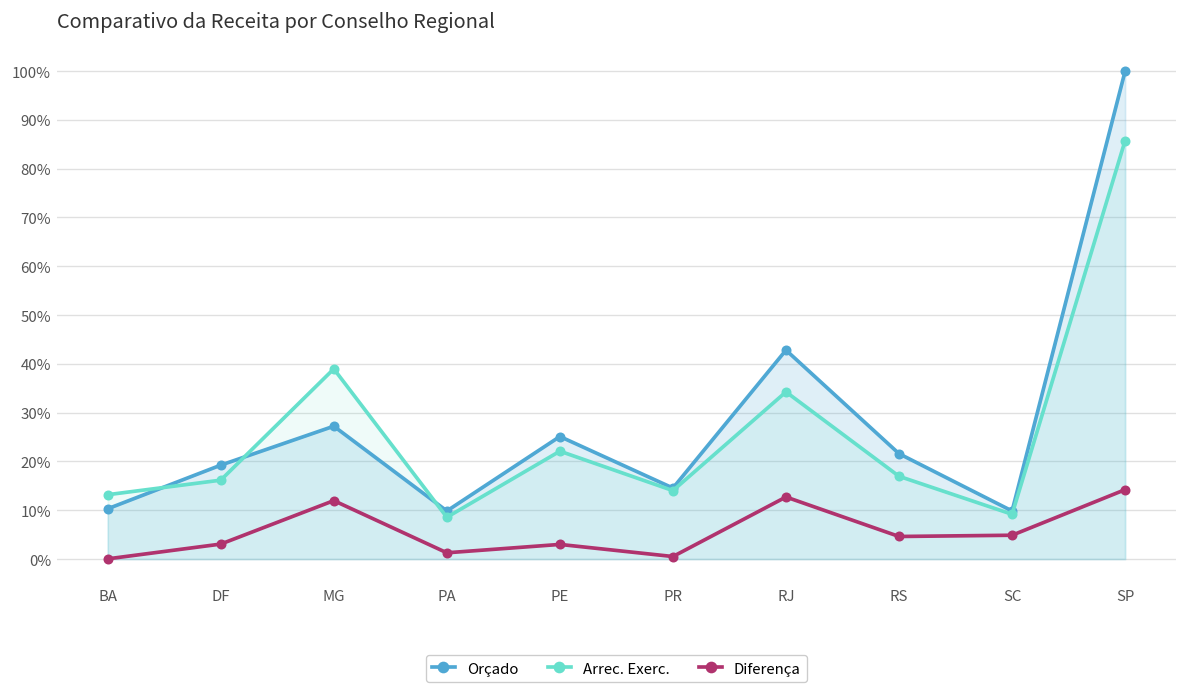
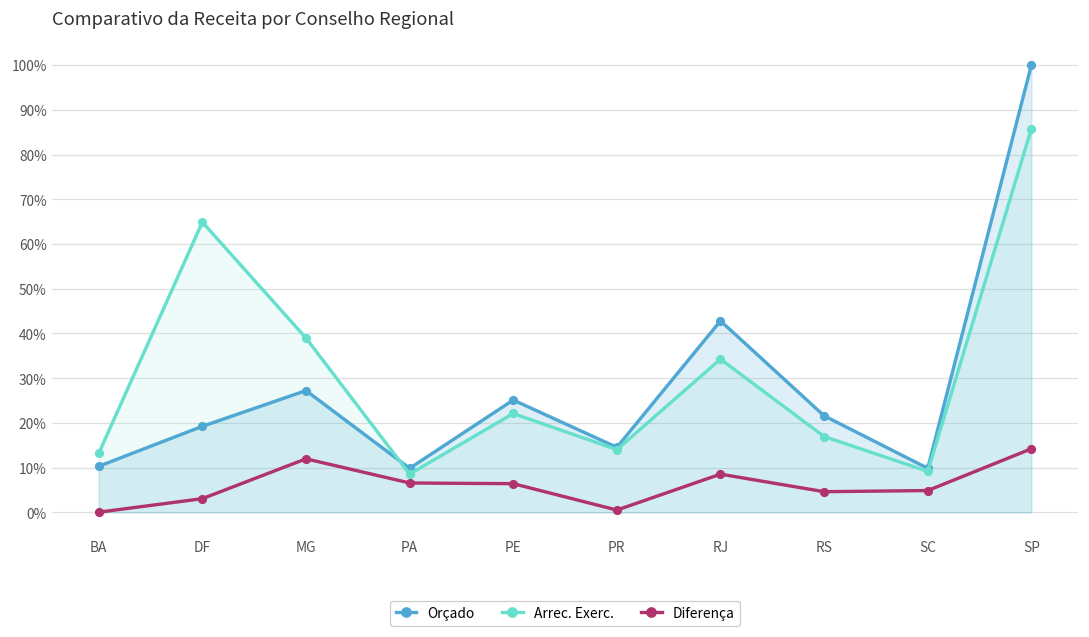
Arrec. Exerc., DF: 16% -> 65%
Diferença, PA: 1% -> 7%
Diferença, PE: 3% -> 6%
Diferença, RJ: 13% -> 9%
